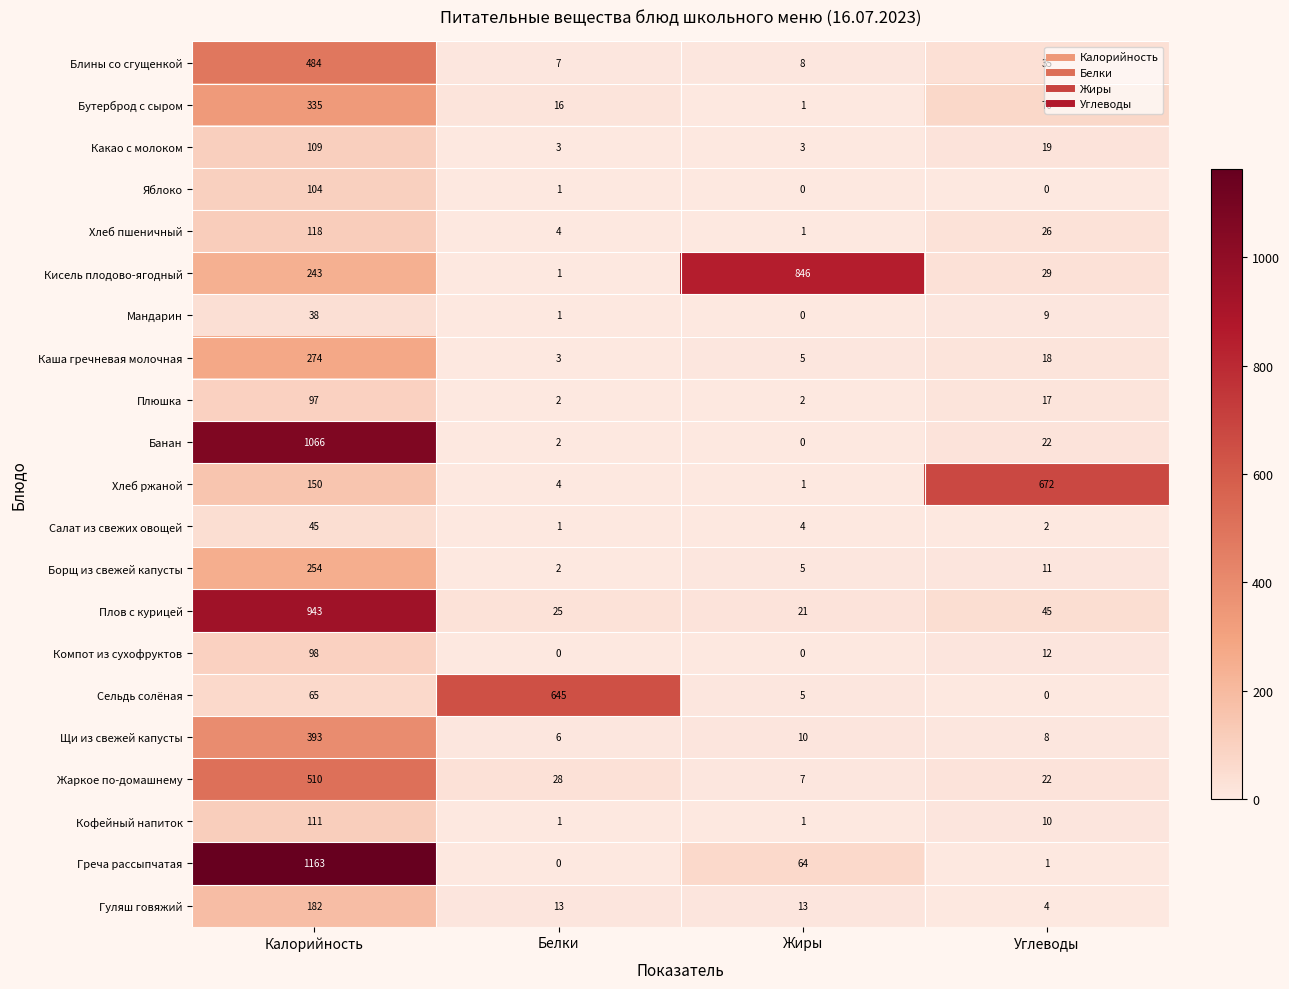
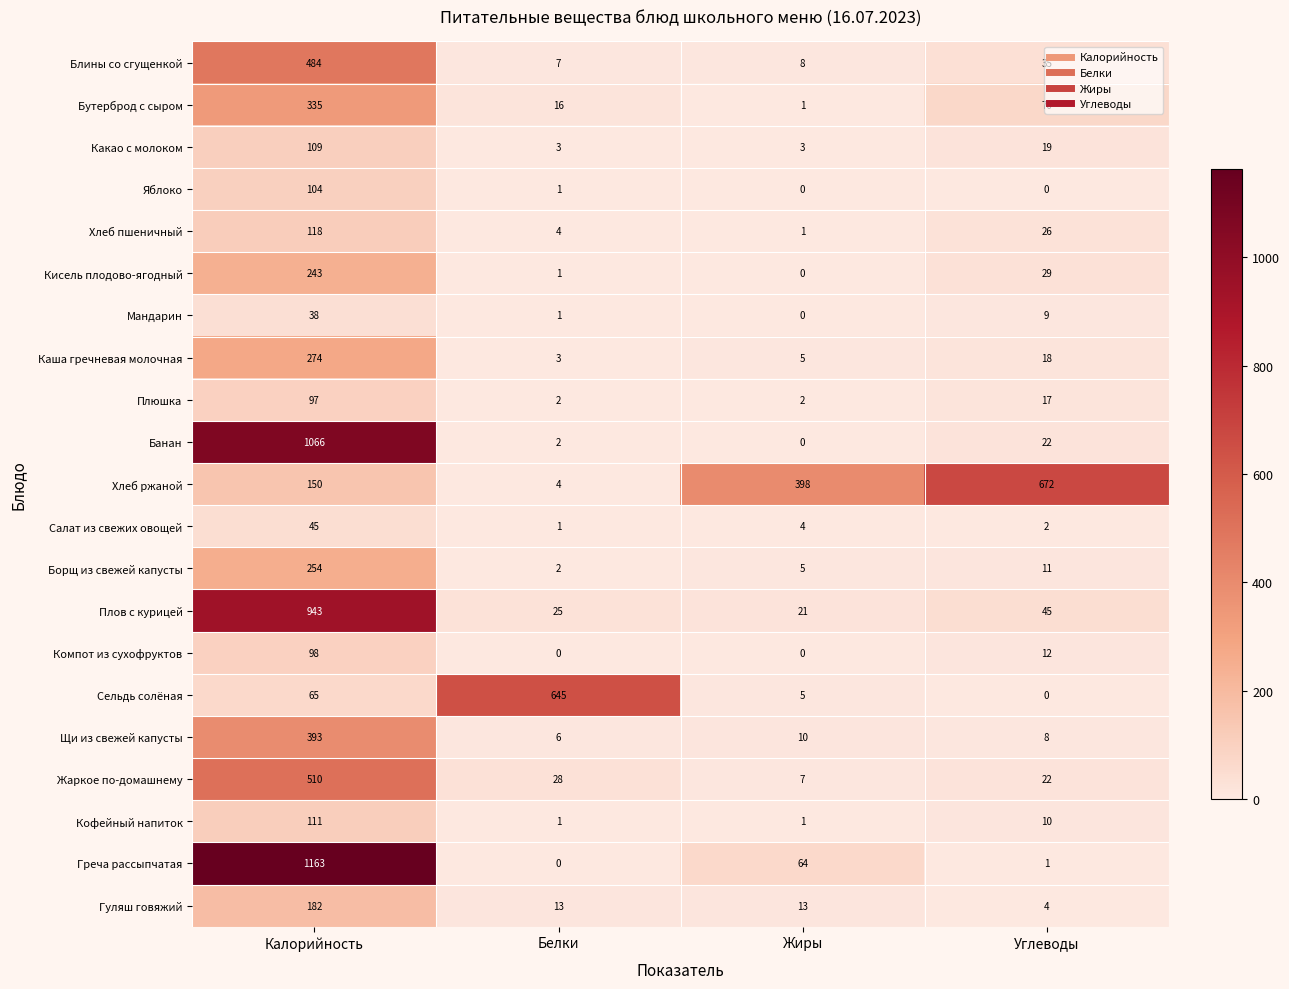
Кисель плодово-ягодный, Жиры: 846 -> 0
Хлеб ржаной, Жиры: 1 -> 398
